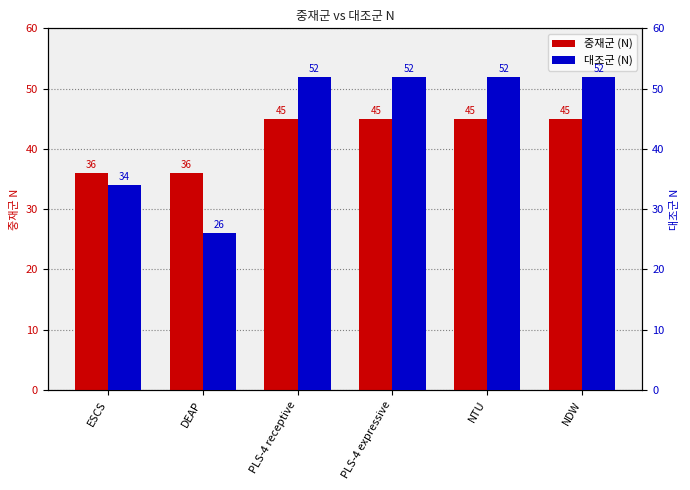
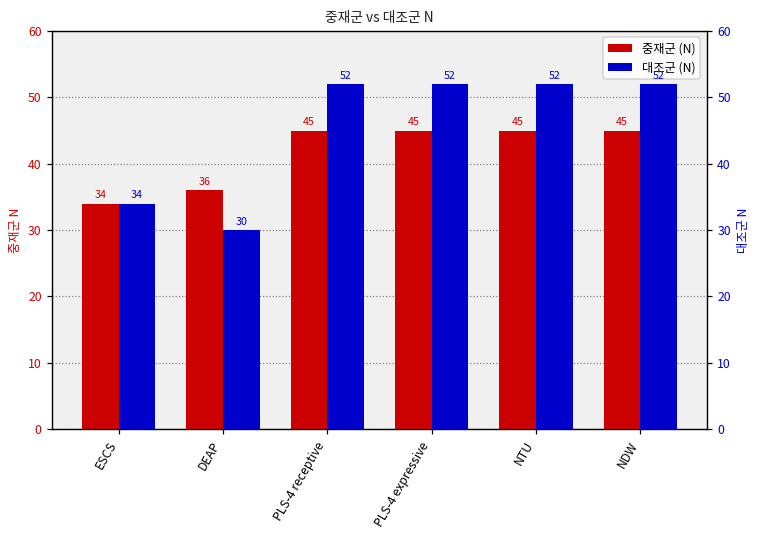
중재군 (N), ESCS: 36 -> 34
대조군 (N), DEAP: 26 -> 30
